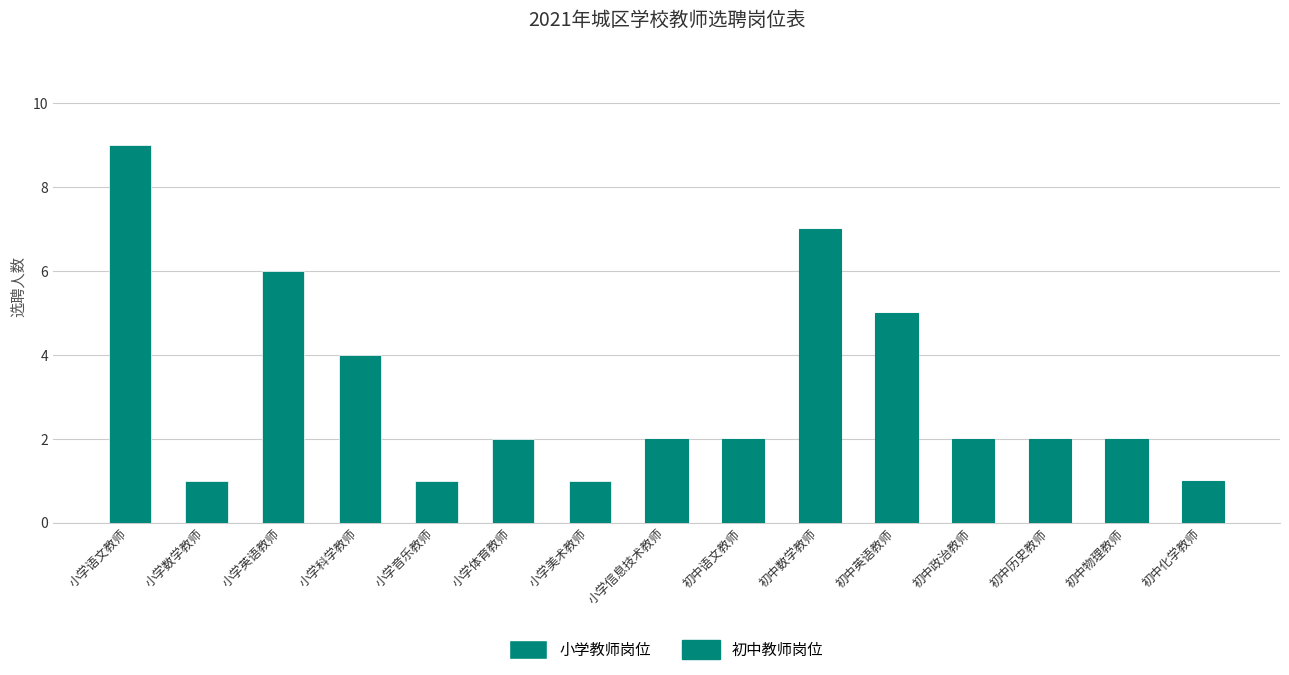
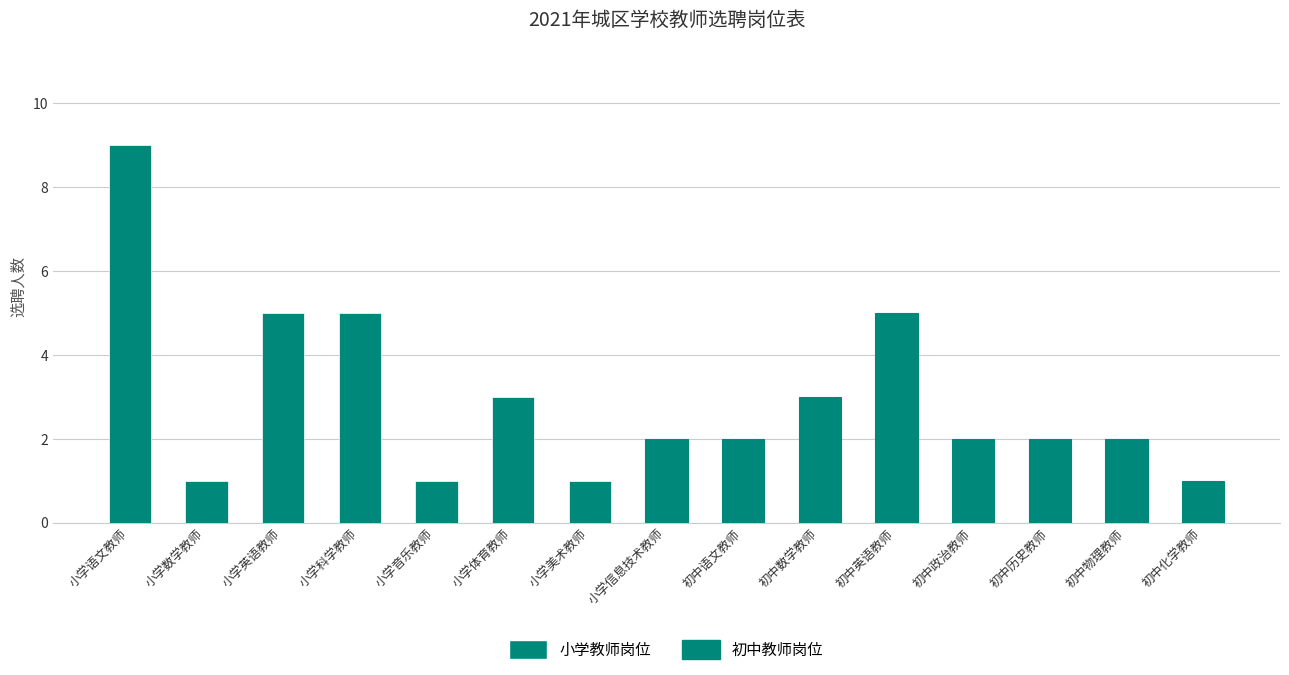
小学英语教师: 6 -> 5
小学科学教师: 4 -> 5
小学体育教师: 2 -> 3
初中数学教师: 7 -> 3
